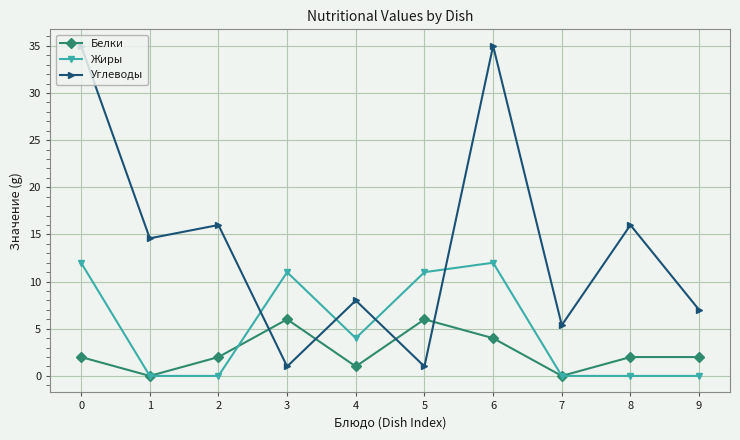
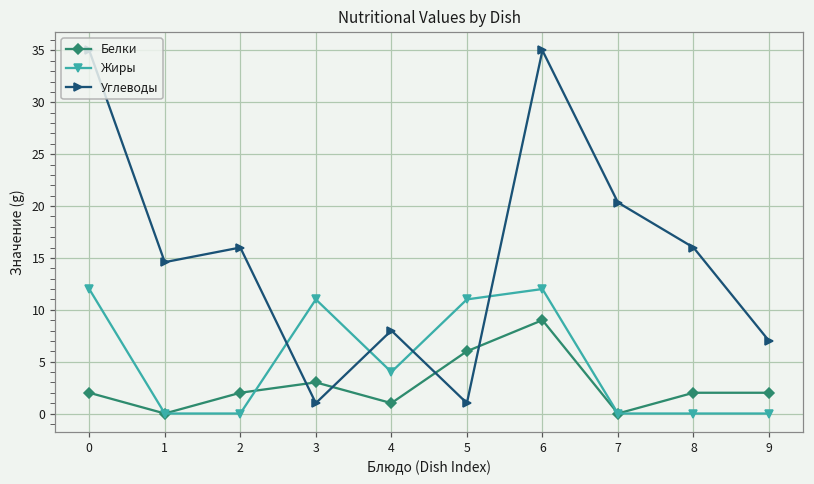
Белки, 3: 6 -> 3
Белки, 6: 4 -> 9
Углеводы, 7: 5 -> 20
